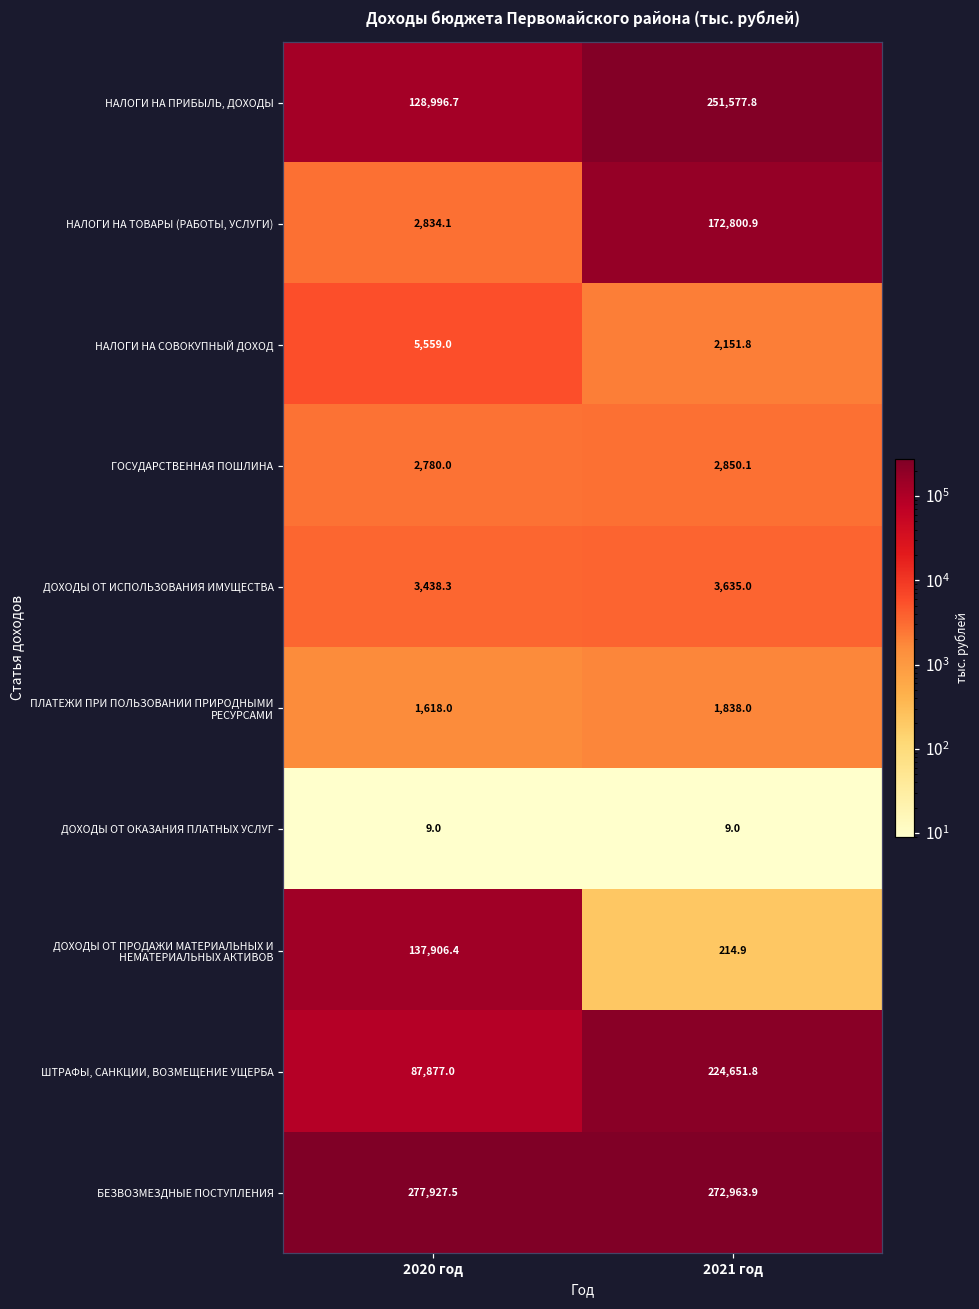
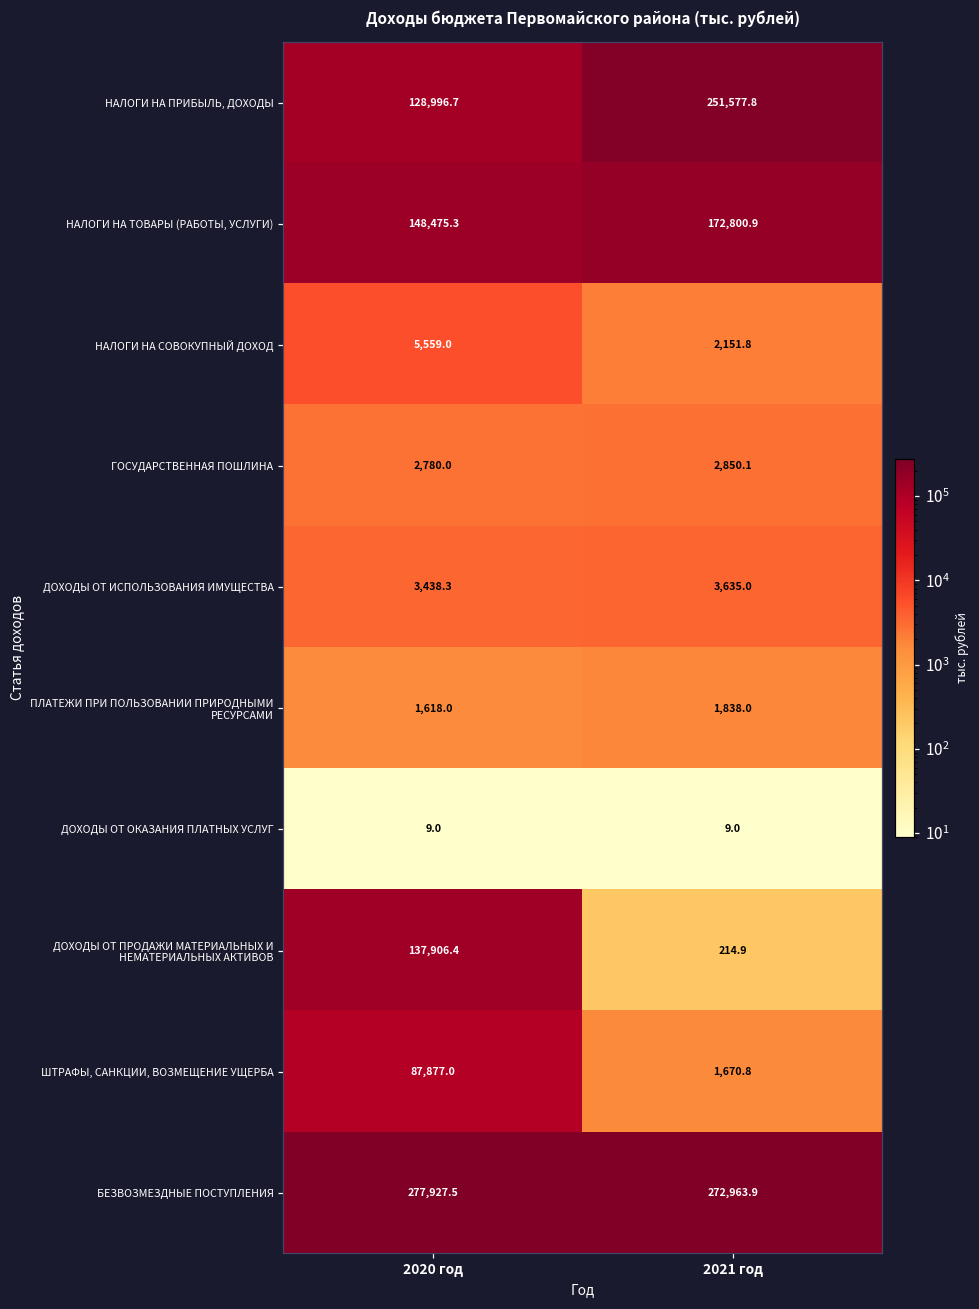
НАЛОГИ НА ТОВАРЫ (РАБОТЫ, УСЛУГИ), 2020 год: 2,834.1 -> 148,475.3
ШТРАФЫ, САНКЦИИ, ВОЗМЕЩЕНИЕ УЩЕРБА, 2021 год: 224,651.8 -> 1,670.8
